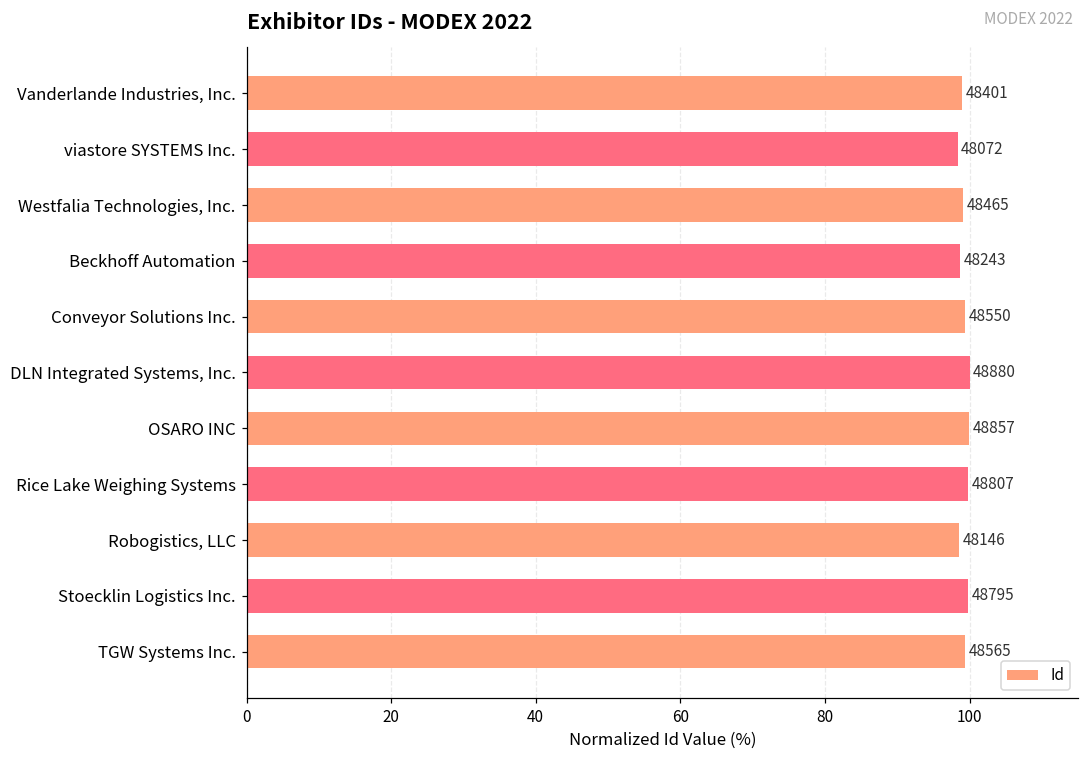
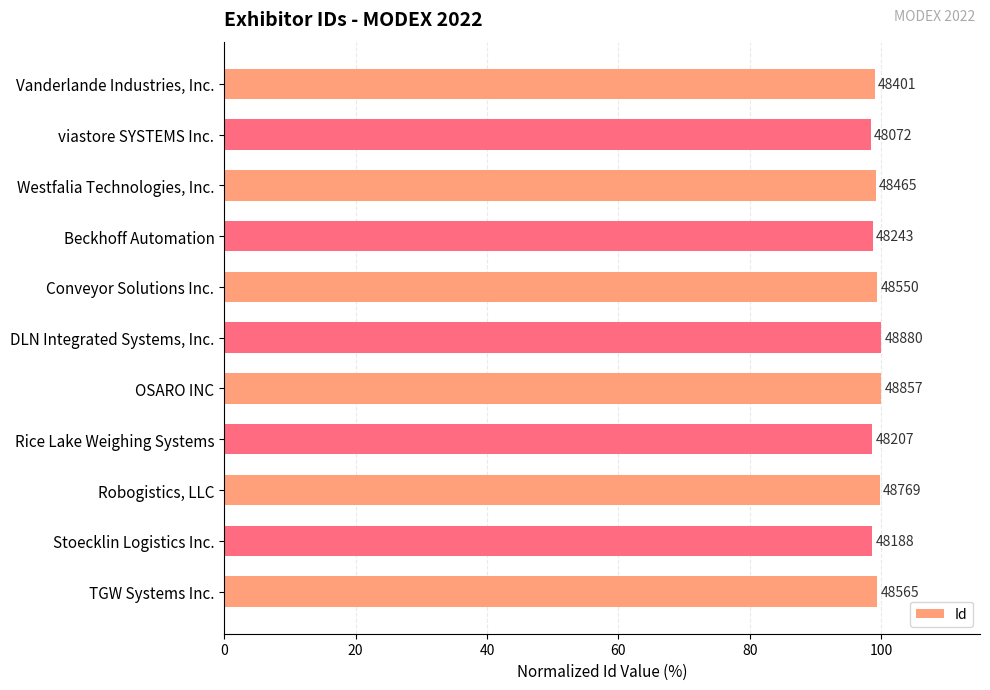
Rice Lake Weighing Systems: 48807 -> 48207
Robogistics, LLC: 48146 -> 48769
Stoecklin Logistics Inc.: 48795 -> 48188
